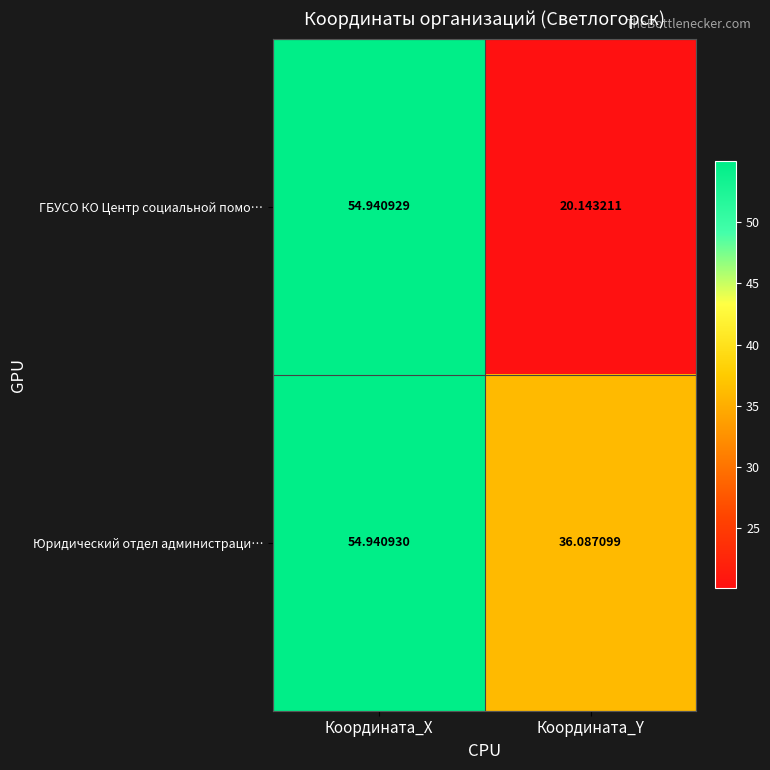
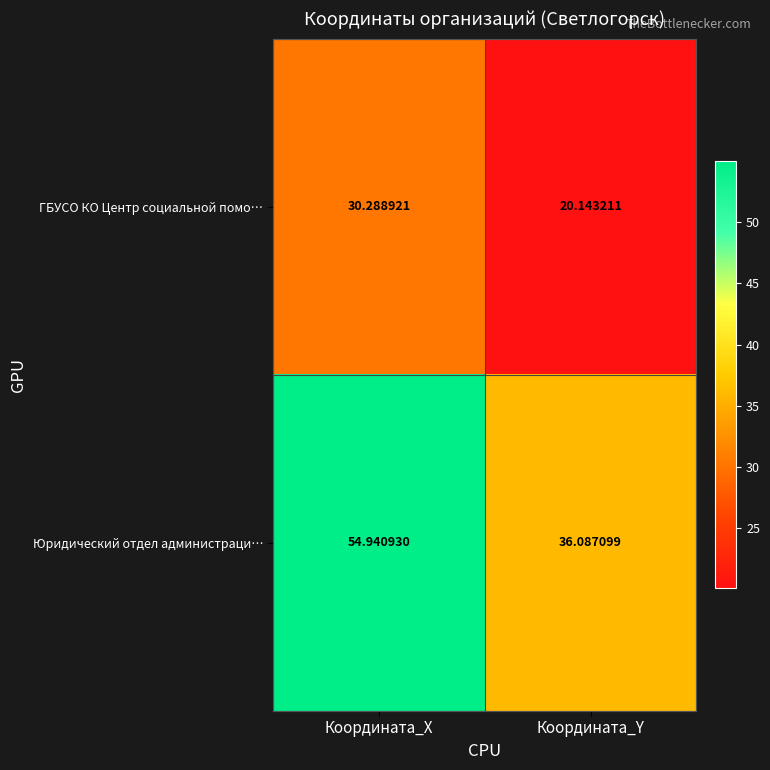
ГБУСО КО Центр социальной помо…, Координата_Х: 54.940929 -> 30.288921
